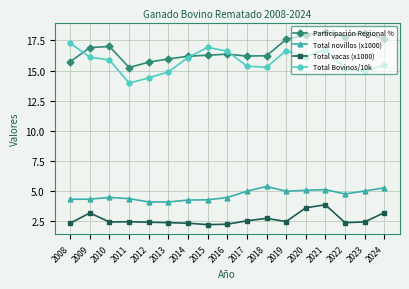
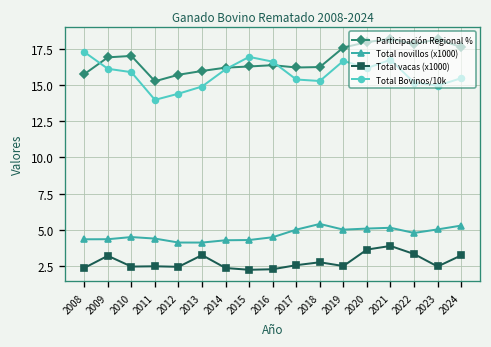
Total vacas (x1000), 2013: 2.4 -> 3.3
Total vacas (x1000), 2022: 2.4 -> 3.3
